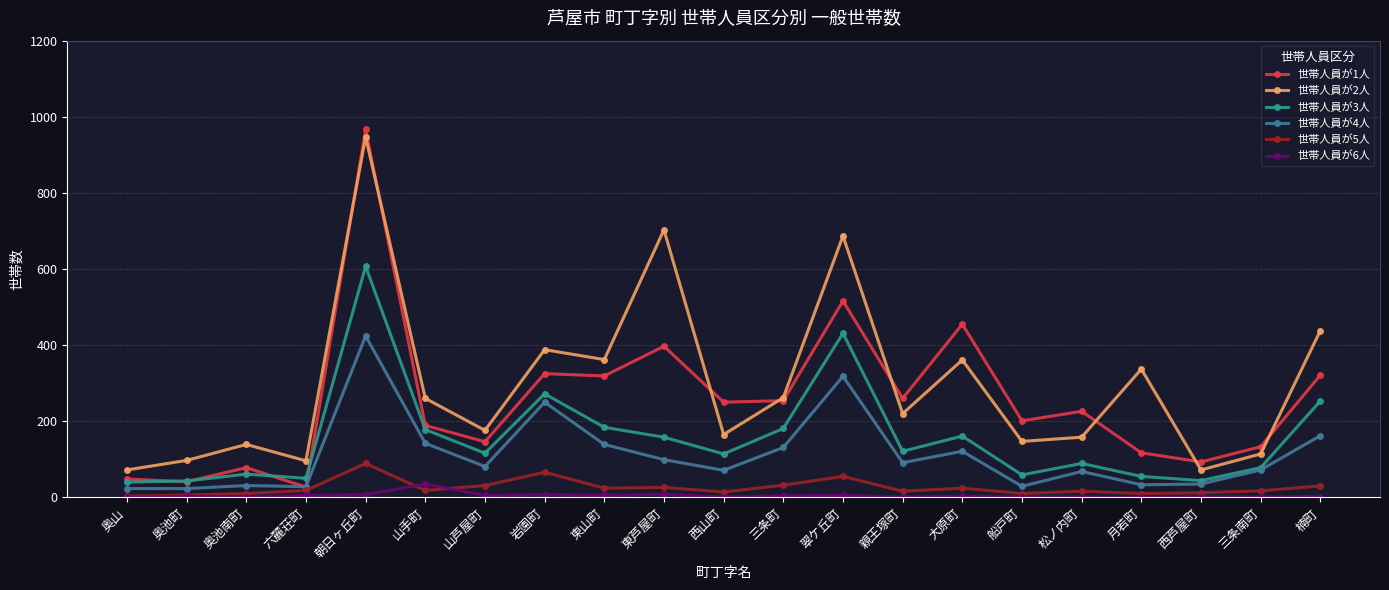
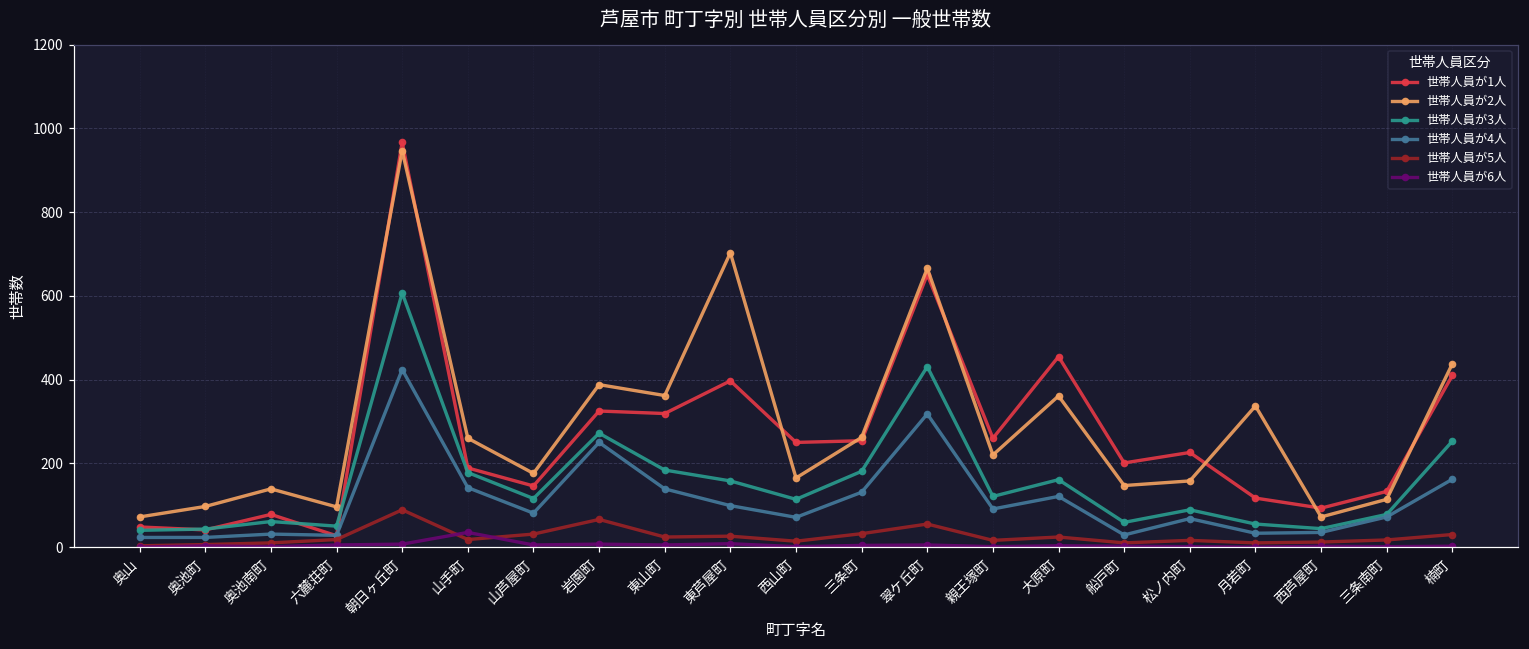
世帯人員が1人, 翠ケ丘町: 520 -> 650
世帯人員が2人, 翠ケ丘町: 690 -> 670
世帯人員が1人, 楠町: 320 -> 410
